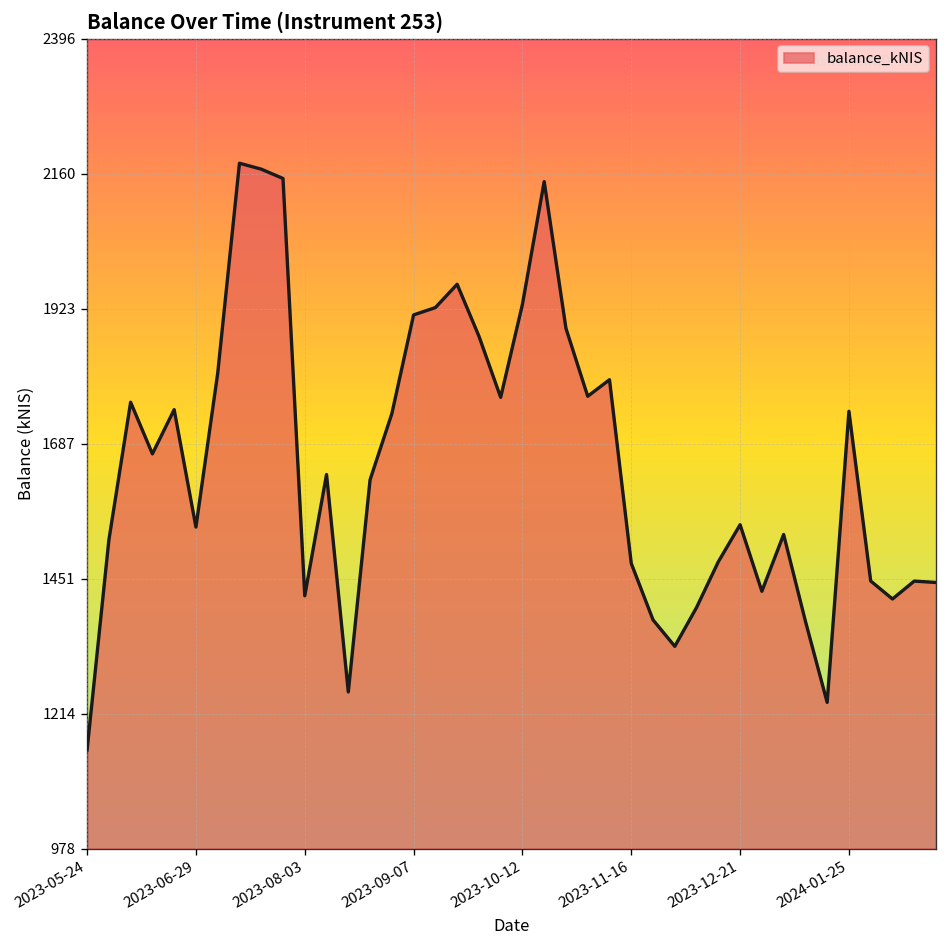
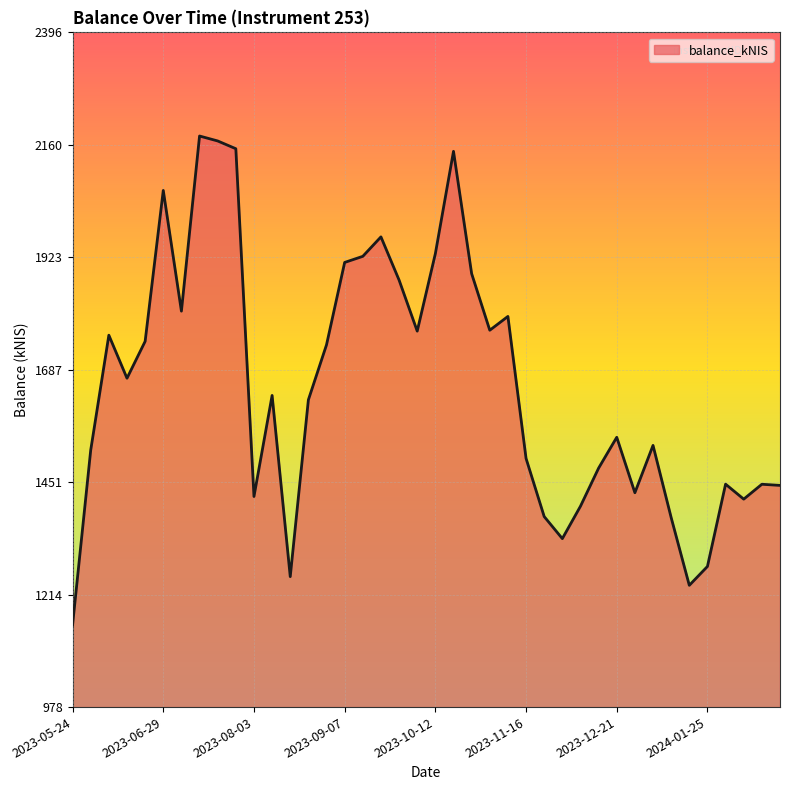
2023-06-29: 1540 -> 2060
2023-11-16: 1480 -> 1500
2024-01-25: 1740 -> 1270
